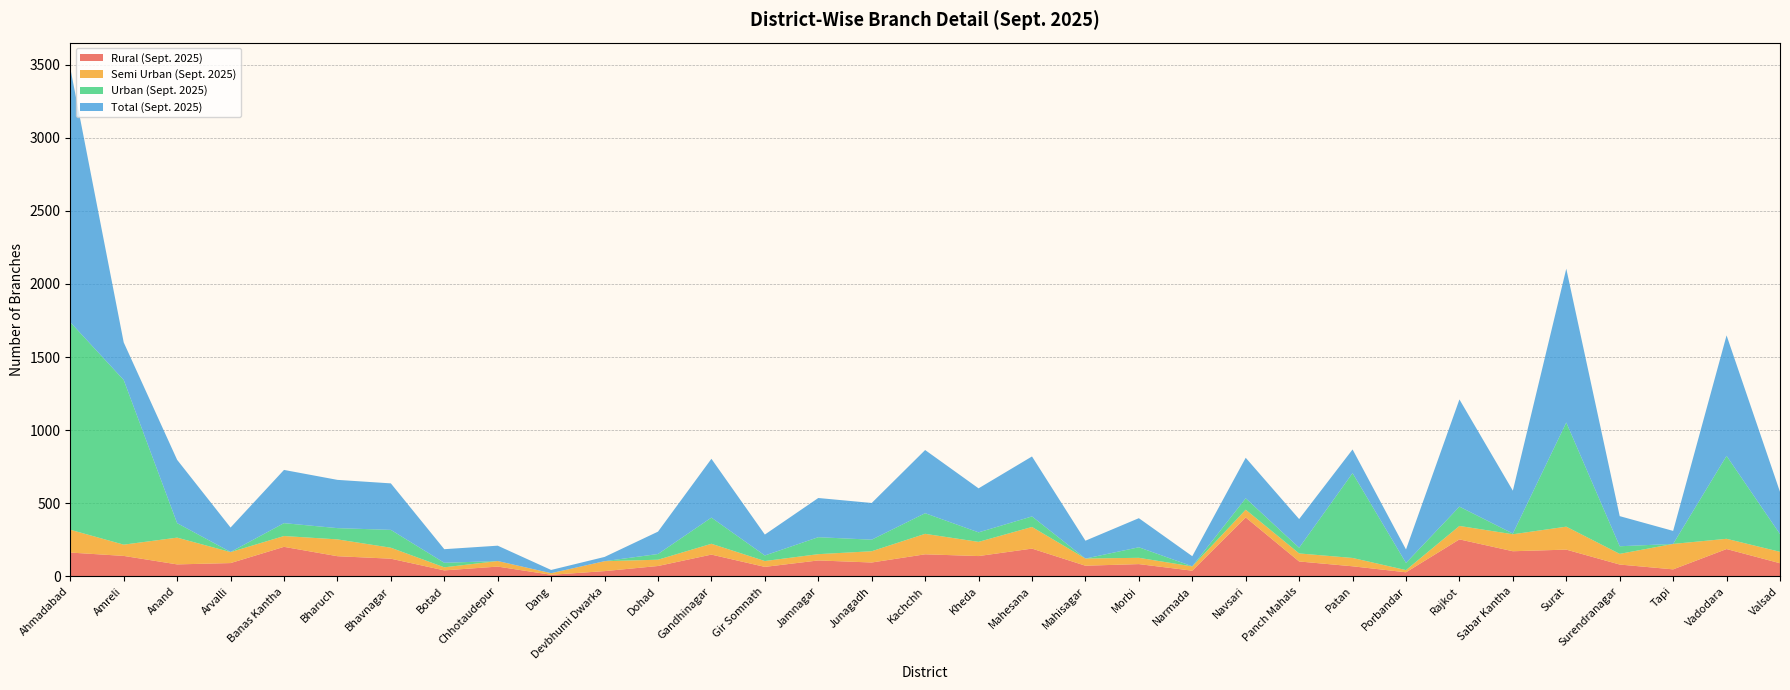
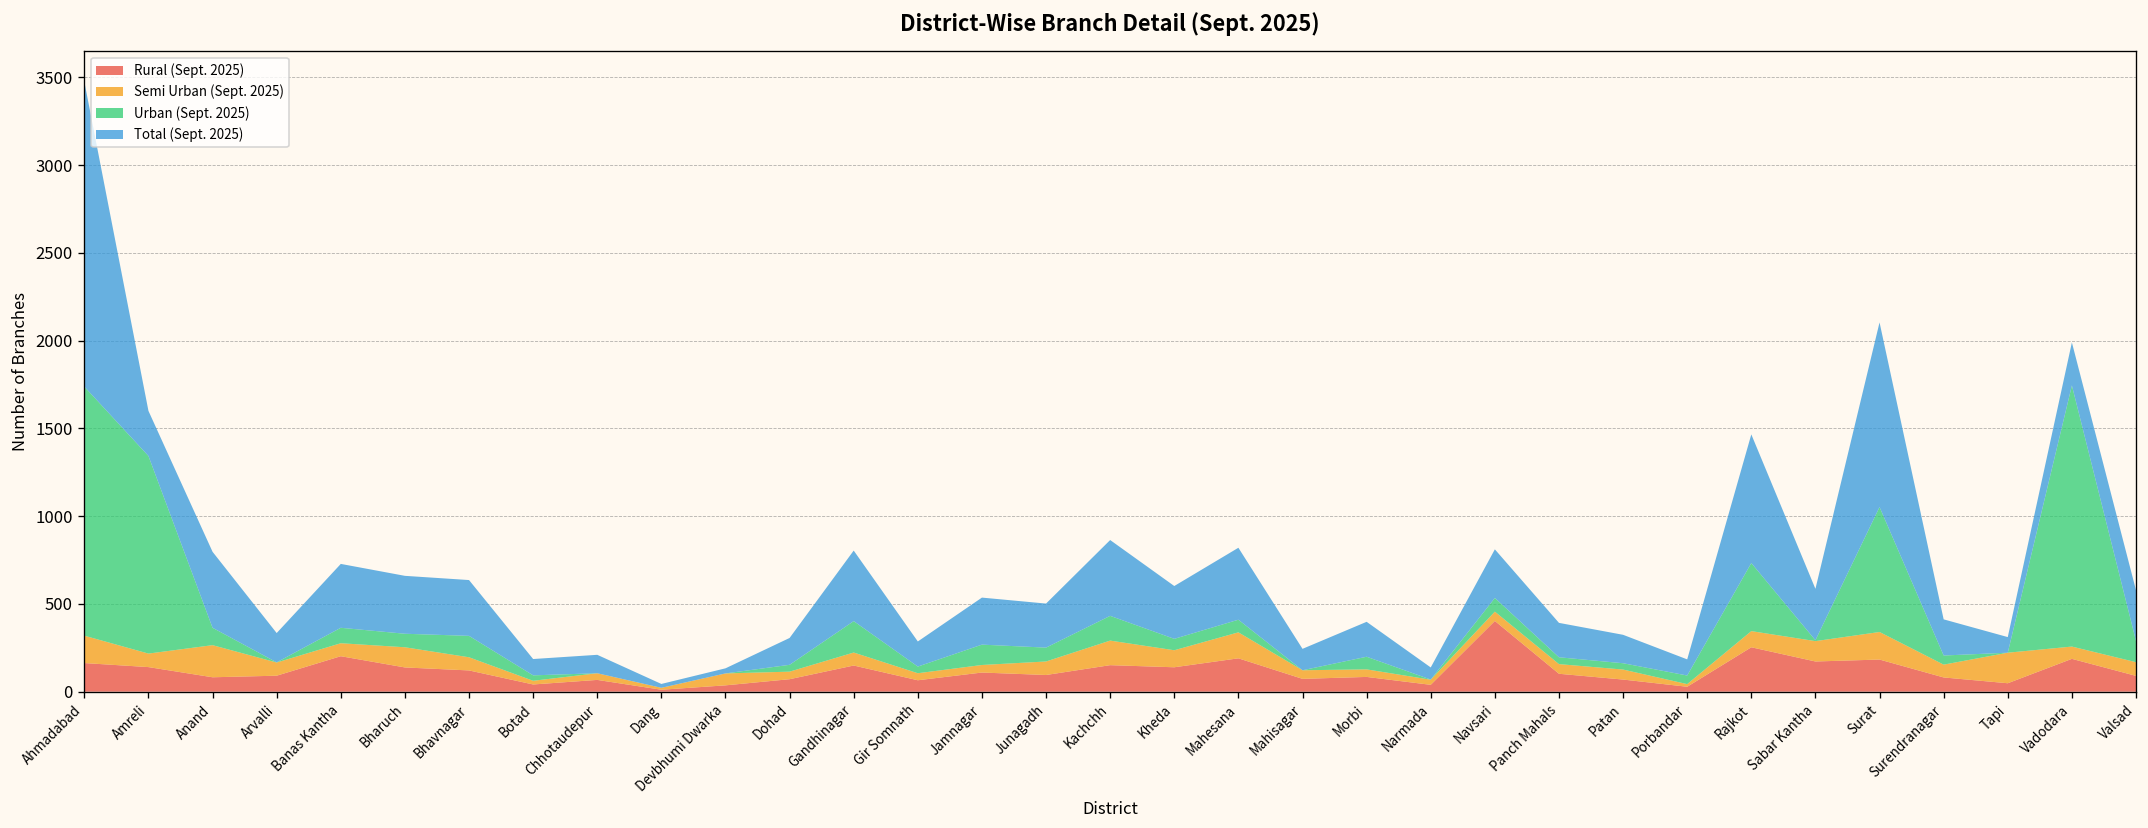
Urban (Sept. 2025), Patan: 580 -> 40
Urban (Sept. 2025), Rajkot: 130 -> 390
Urban (Sept. 2025), Vadodara: 570 -> 1490
Total (Sept. 2025), Vadodara: 820 -> 250
